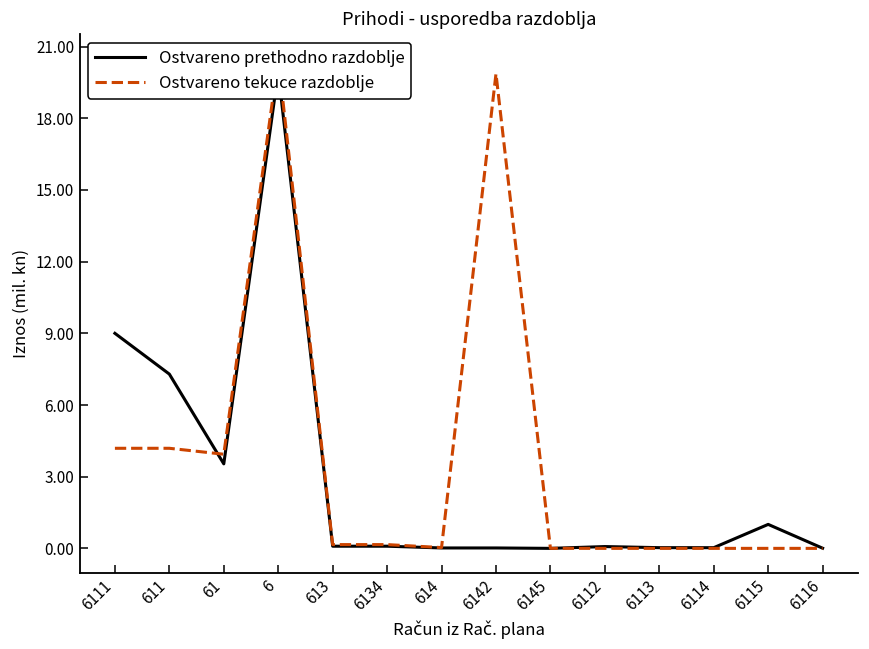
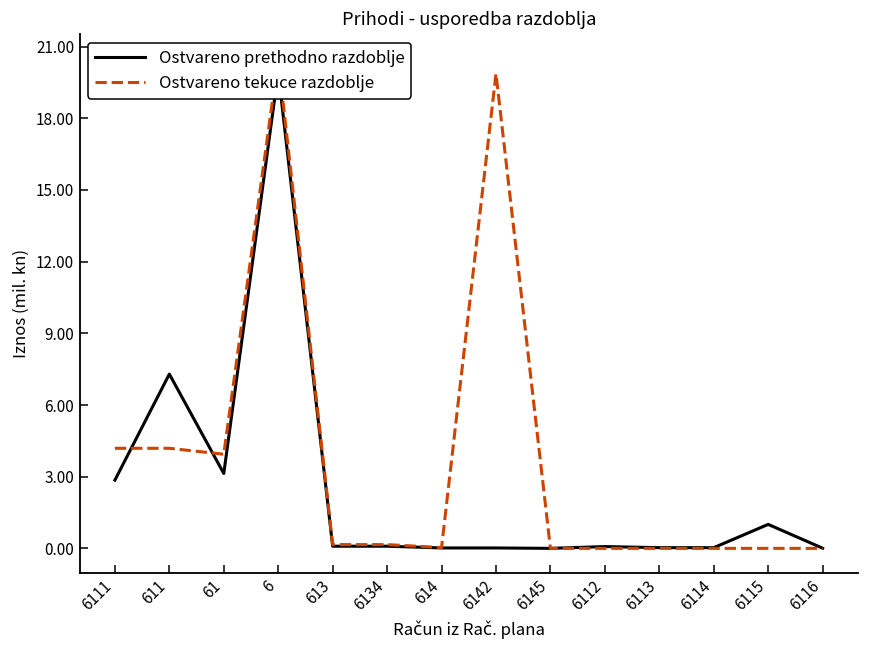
Ostvareno prethodno razdoblje, 6111: 9.0 -> 2.9
Ostvareno prethodno razdoblje, 61: 3.5 -> 3.1
